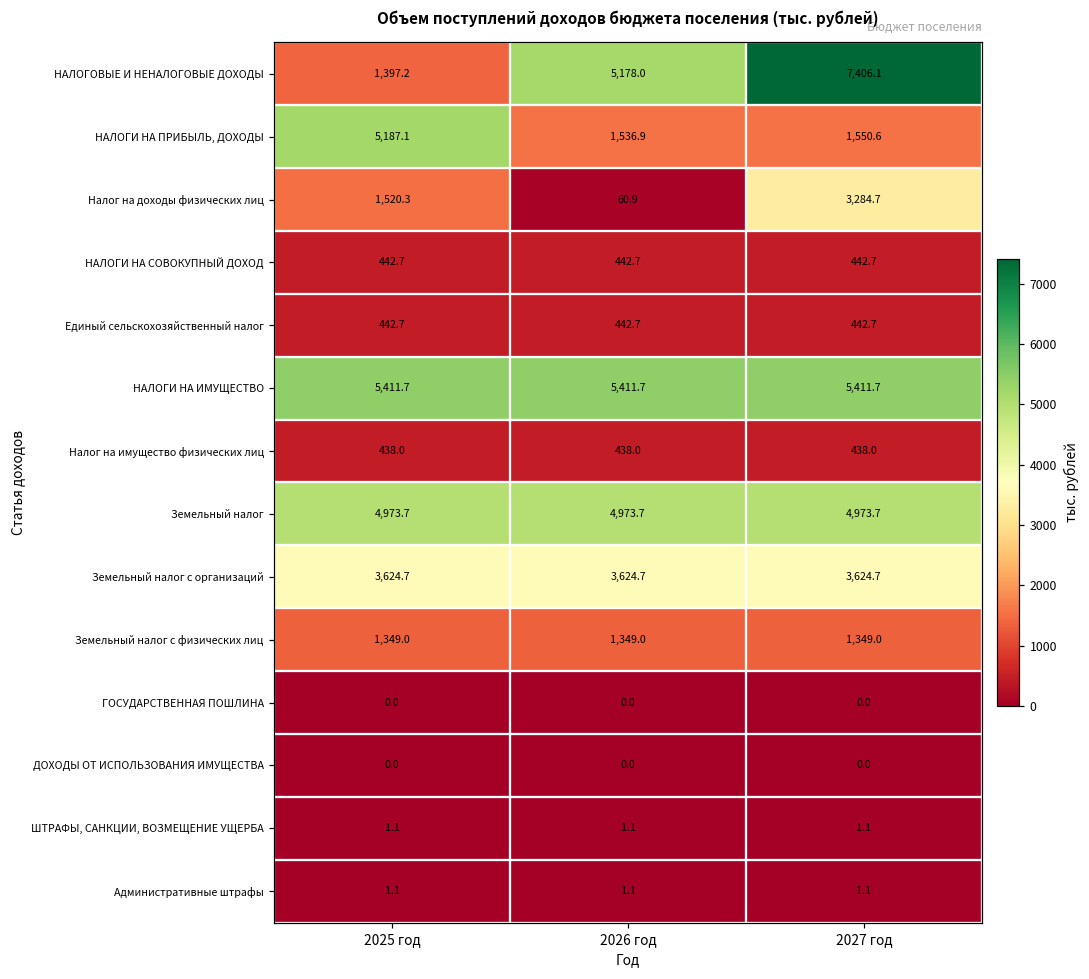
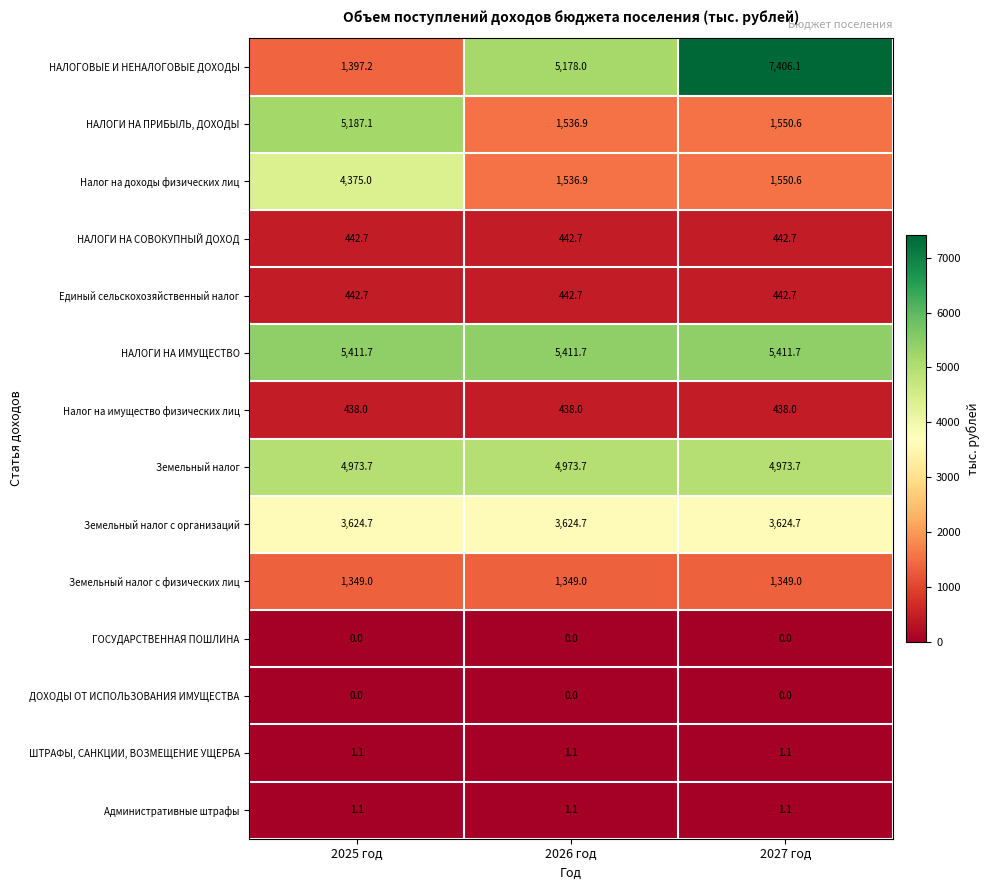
Налог на доходы физических лиц, 2025 год: 1,520.3 -> 4,375.0
Налог на доходы физических лиц, 2026 год: 60.9 -> 1,536.9
Налог на доходы физических лиц, 2027 год: 3,284.7 -> 1,550.6
